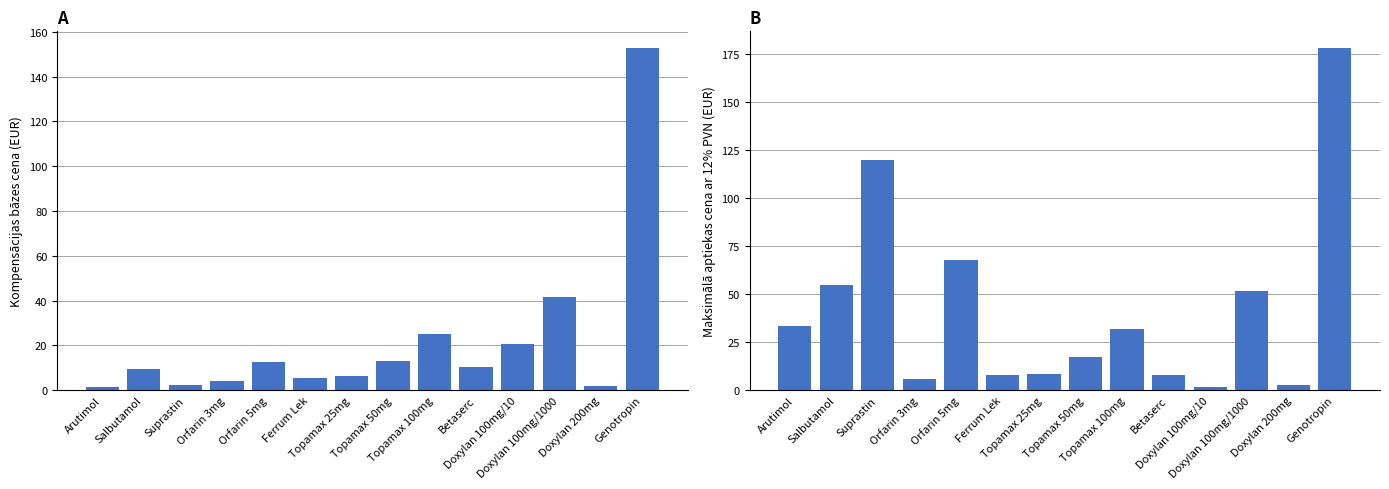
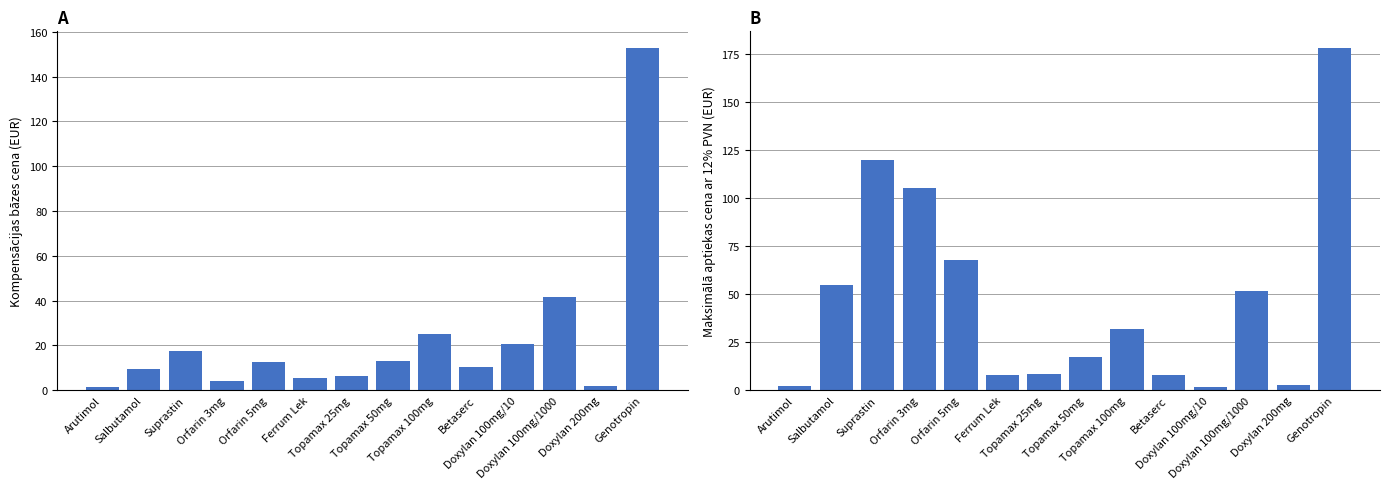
A, Suprastin: 3 -> 18
B, Arutimol: 33 -> 2
B, Orfarin 3mg: 6 -> 105
